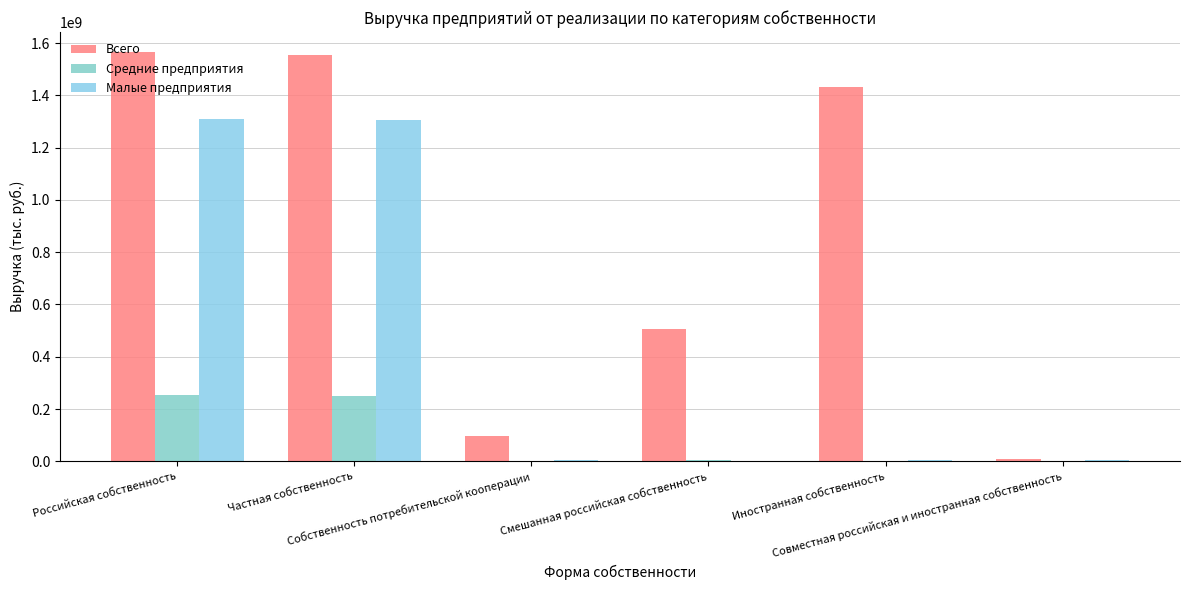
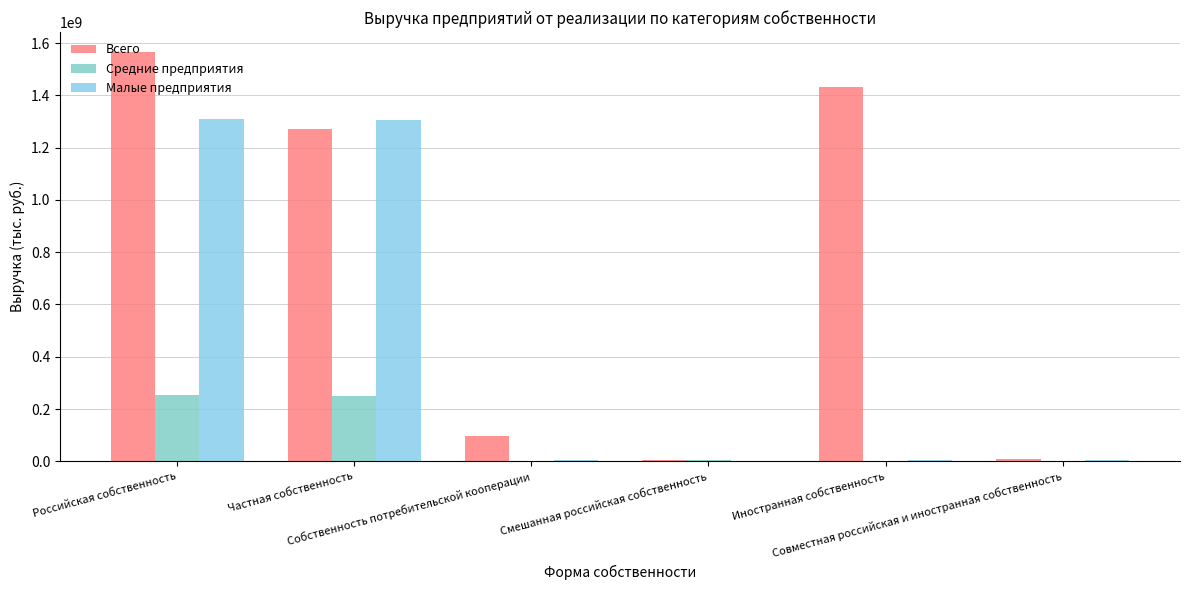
Всего, Частная собственность: 1550000000 -> 1270000000
Всего, Смешанная российская собственность: 510000000 -> 0
